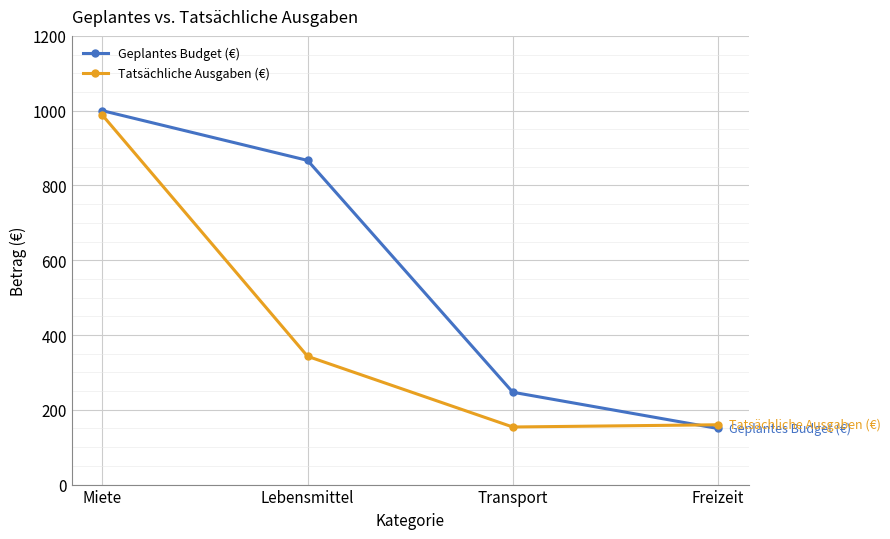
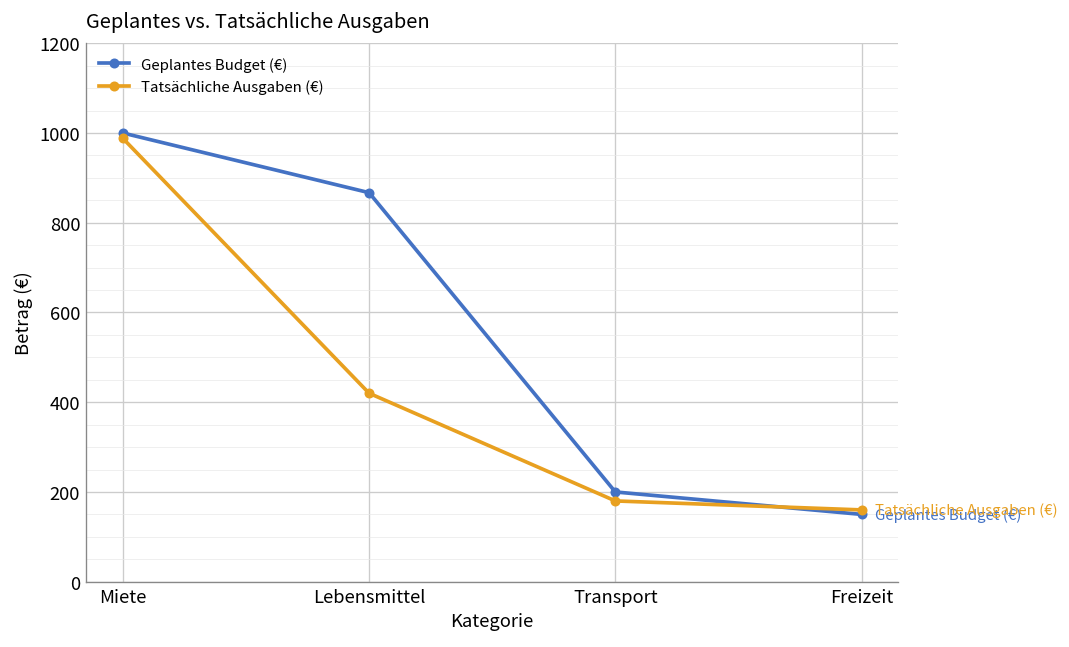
Tatsächliche Ausgaben (€), Lebensmittel: 340 -> 420
Geplantes Budget (€), Transport: 250 -> 200
Tatsächliche Ausgaben (€), Transport: 150 -> 180
